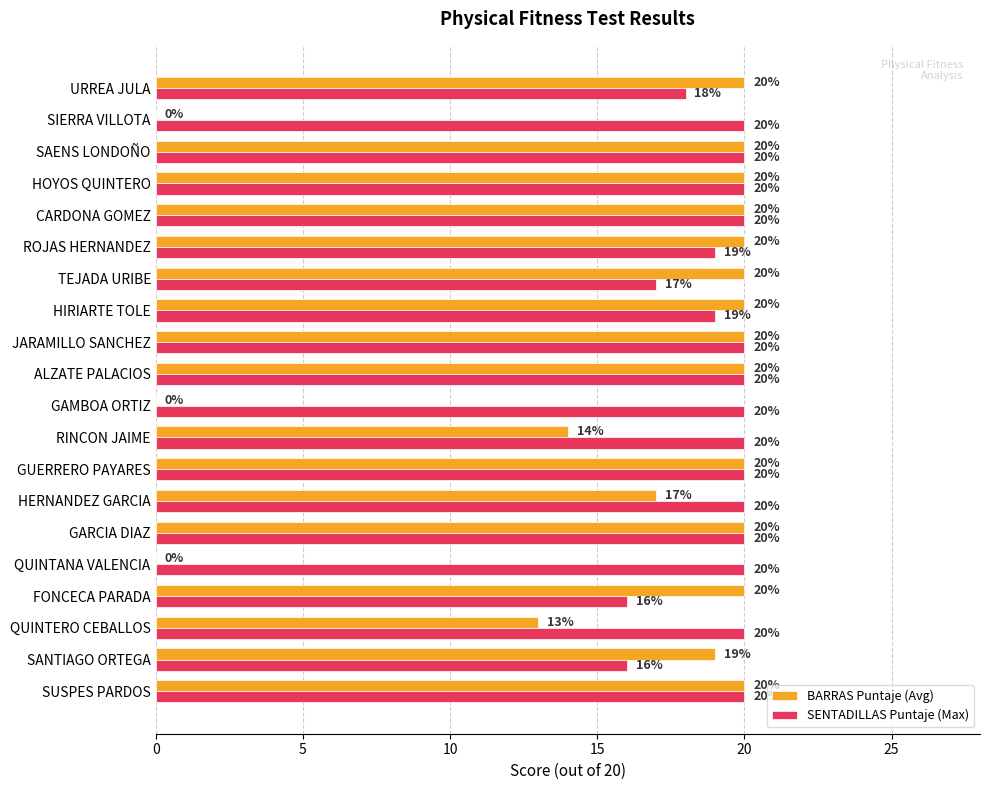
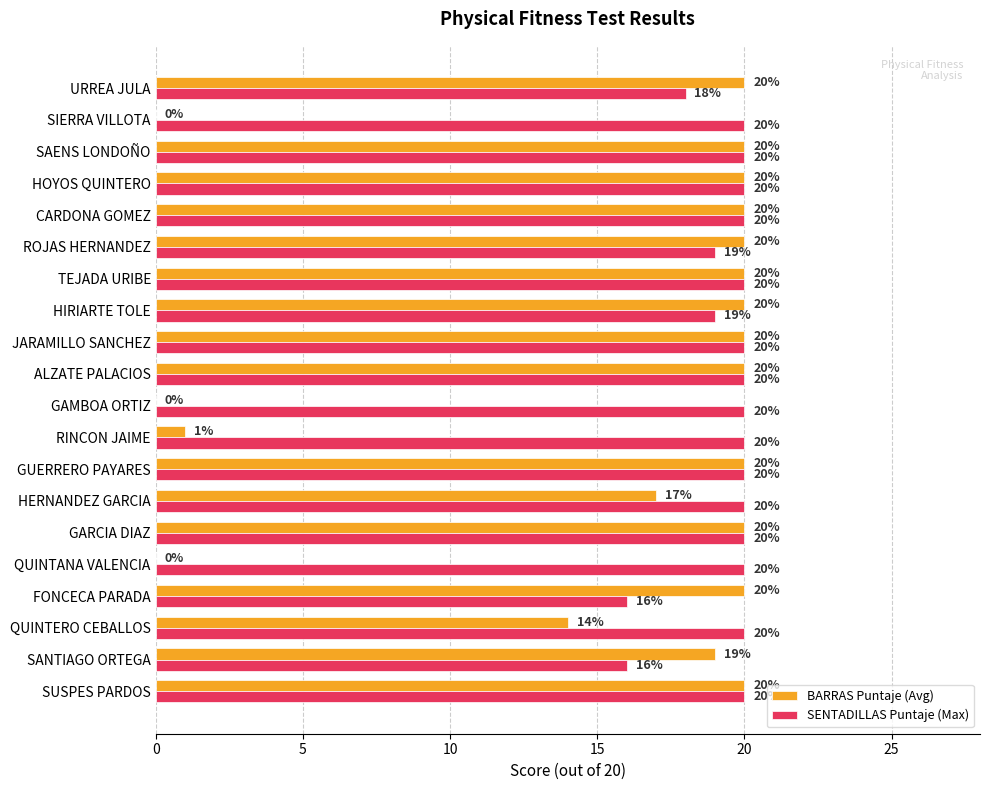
SENTADILLAS Puntaje (Max), TEJADA URIBE: 17% -> 20%
BARRAS Puntaje (Avg), RINCON JAIME: 14% -> 1%
BARRAS Puntaje (Avg), QUINTERO CEBALLOS: 13% -> 14%
